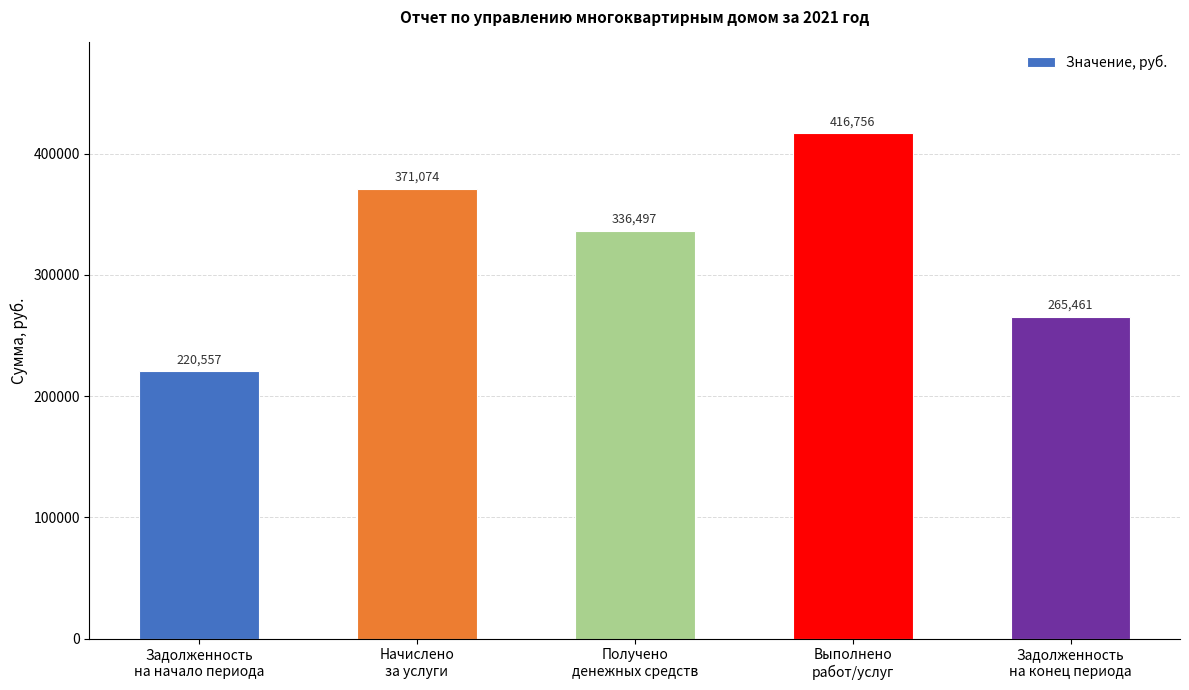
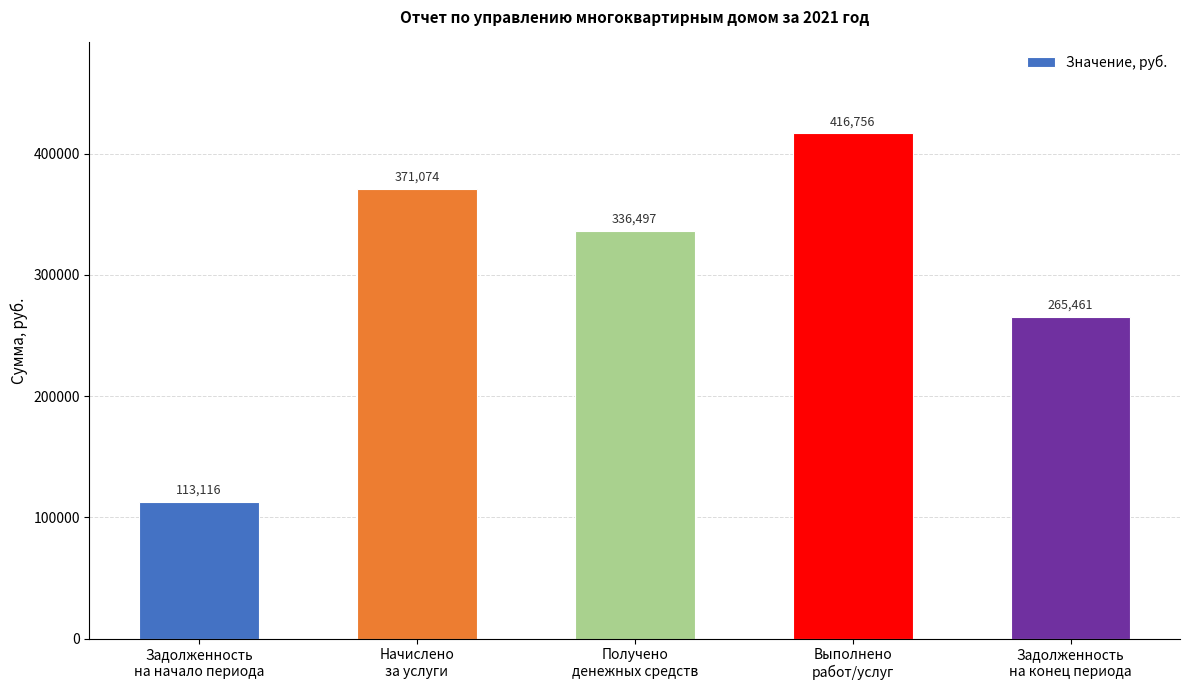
Задолженность на начало периода: 220,557 -> 113,116
